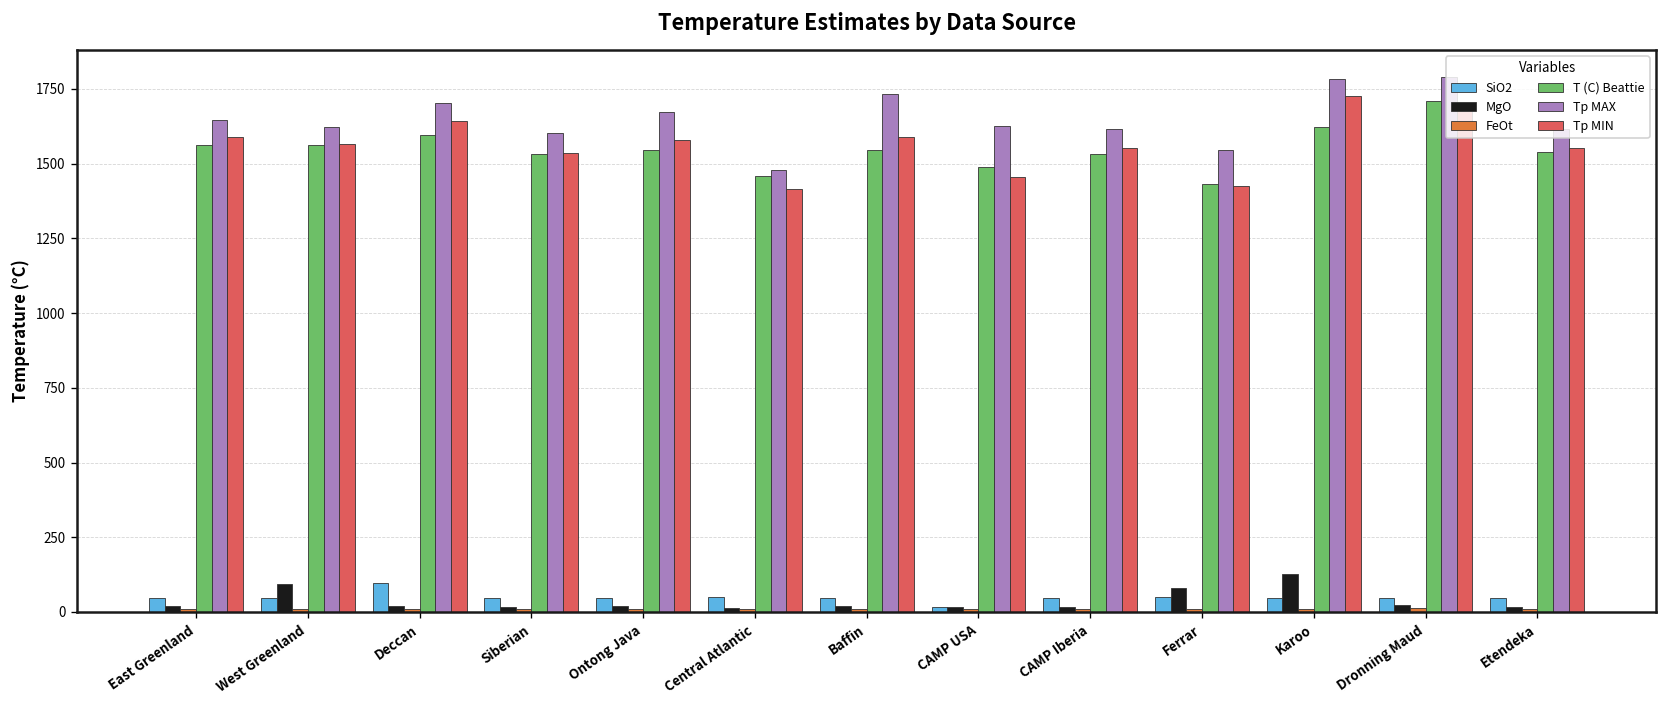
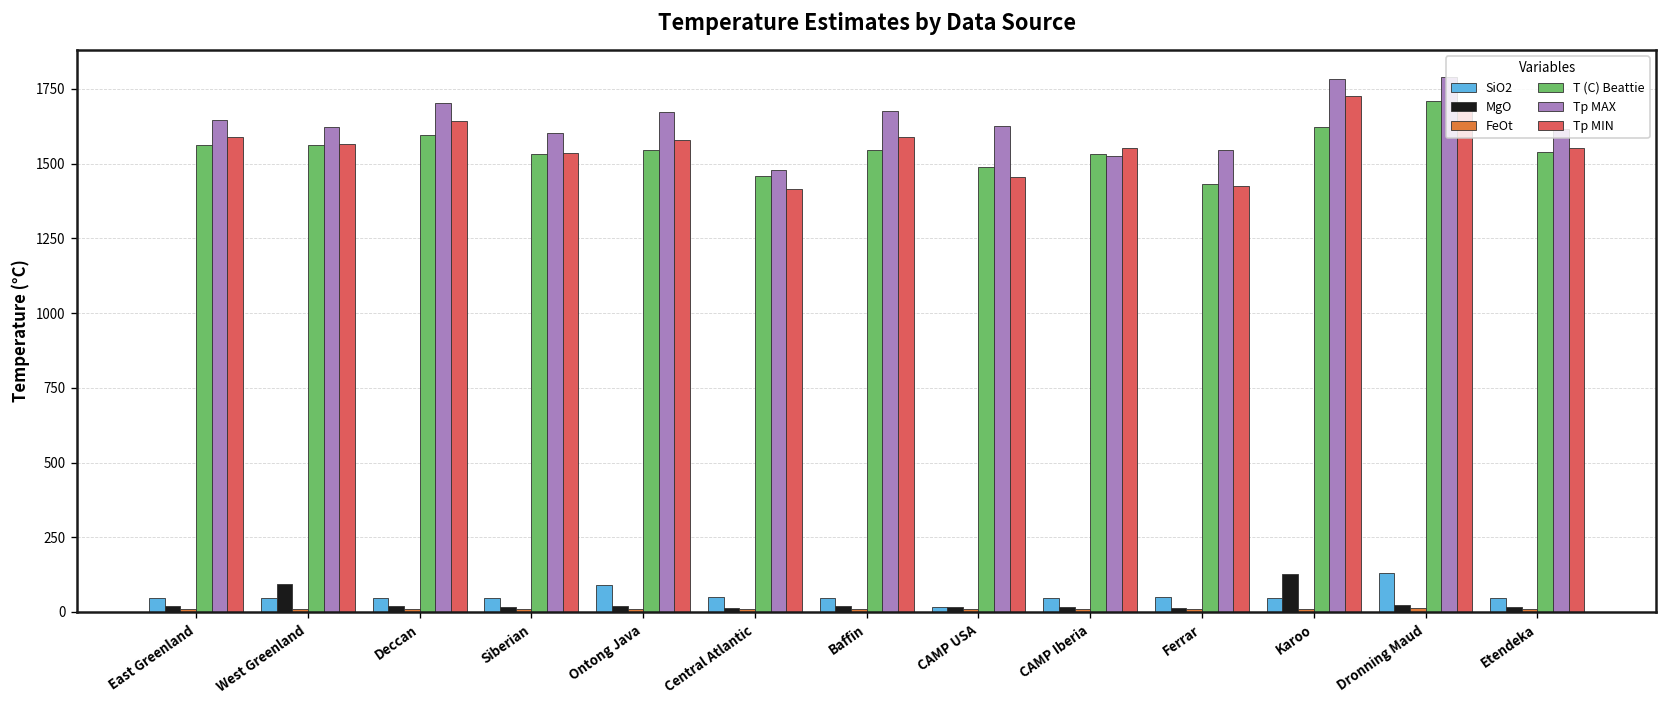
SiO2, Deccan: 100 -> 50
SiO2, Ontong Java: 50 -> 90
Tp MAX, Baffin: 1730 -> 1680
Tp MAX, CAMP Iberia: 1620 -> 1530
MgO, Ferrar: 80 -> 10
SiO2, Dronning Maud: 50 -> 130
